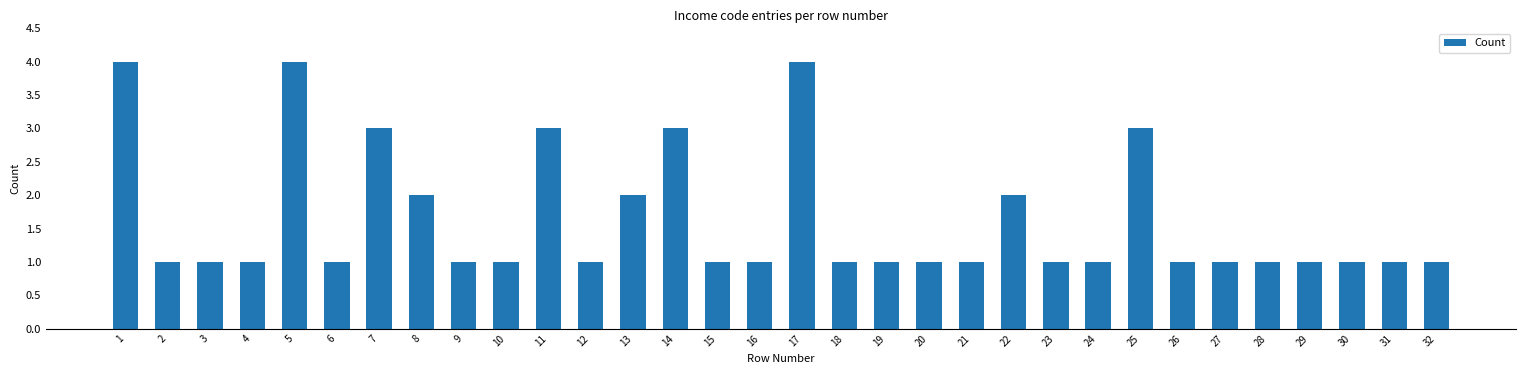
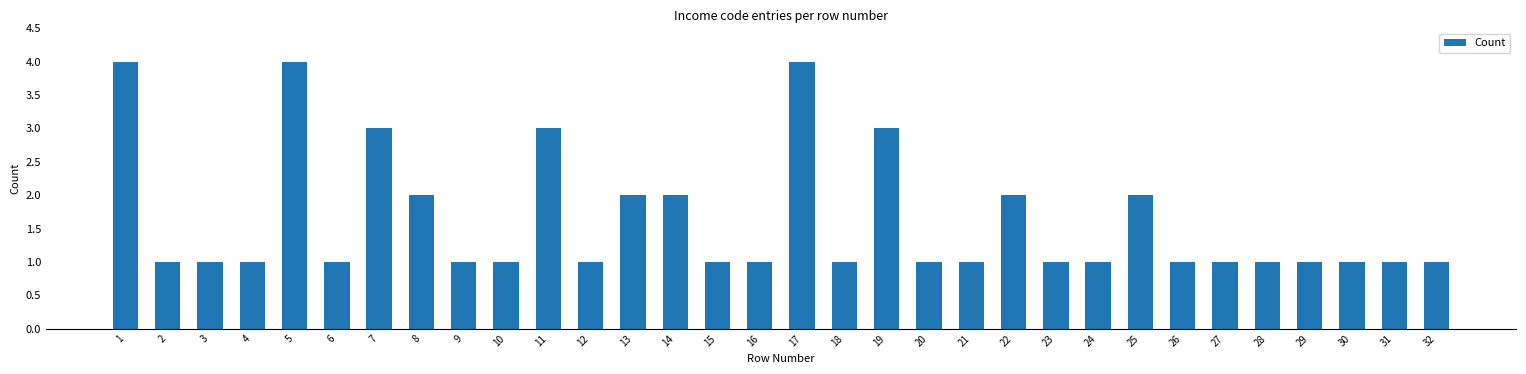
14: 3 -> 2
19: 1 -> 3
25: 3 -> 2
